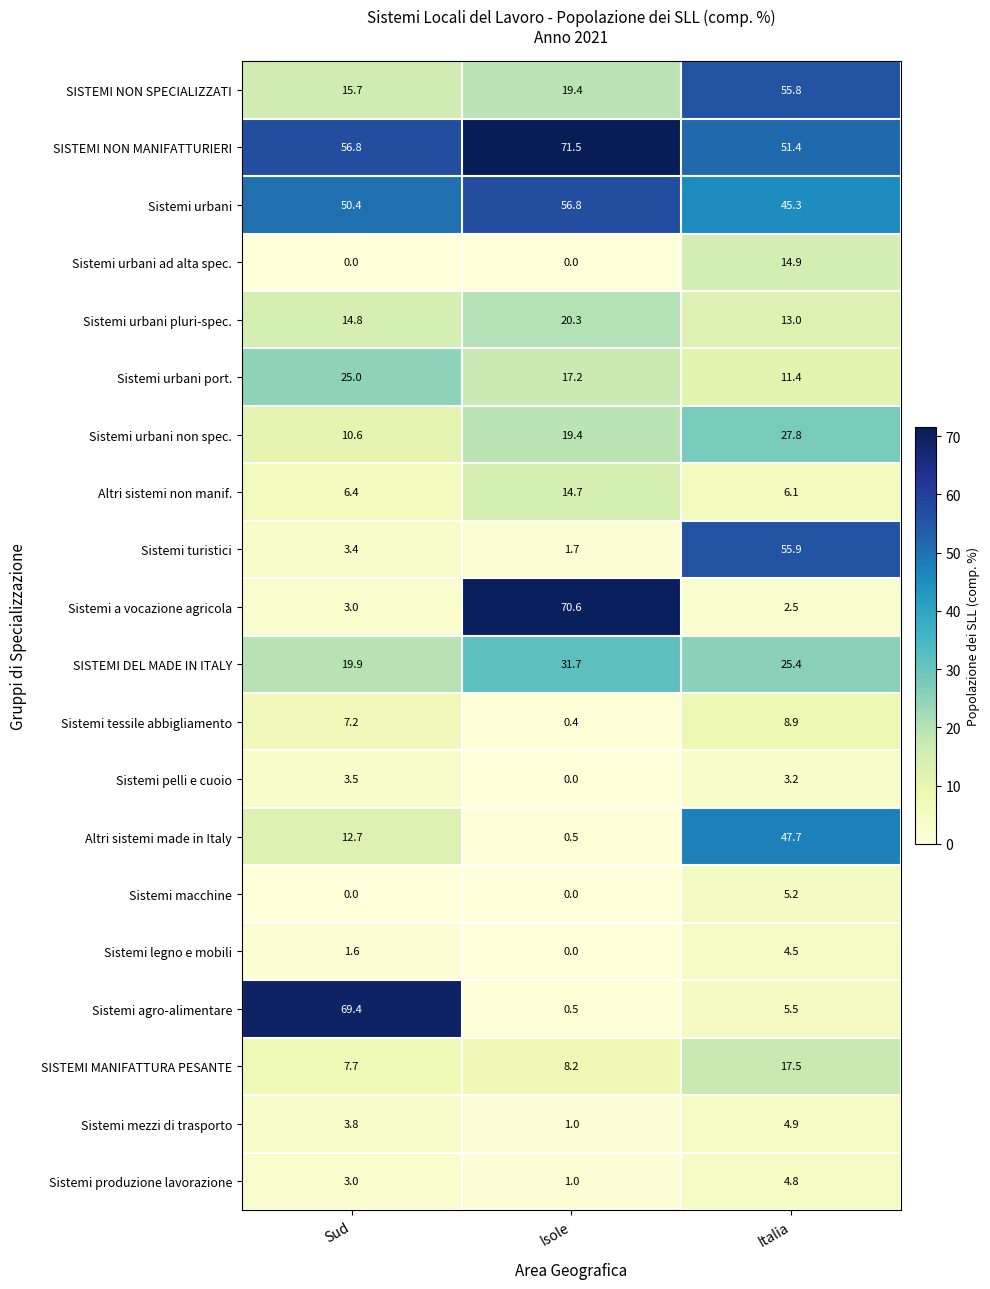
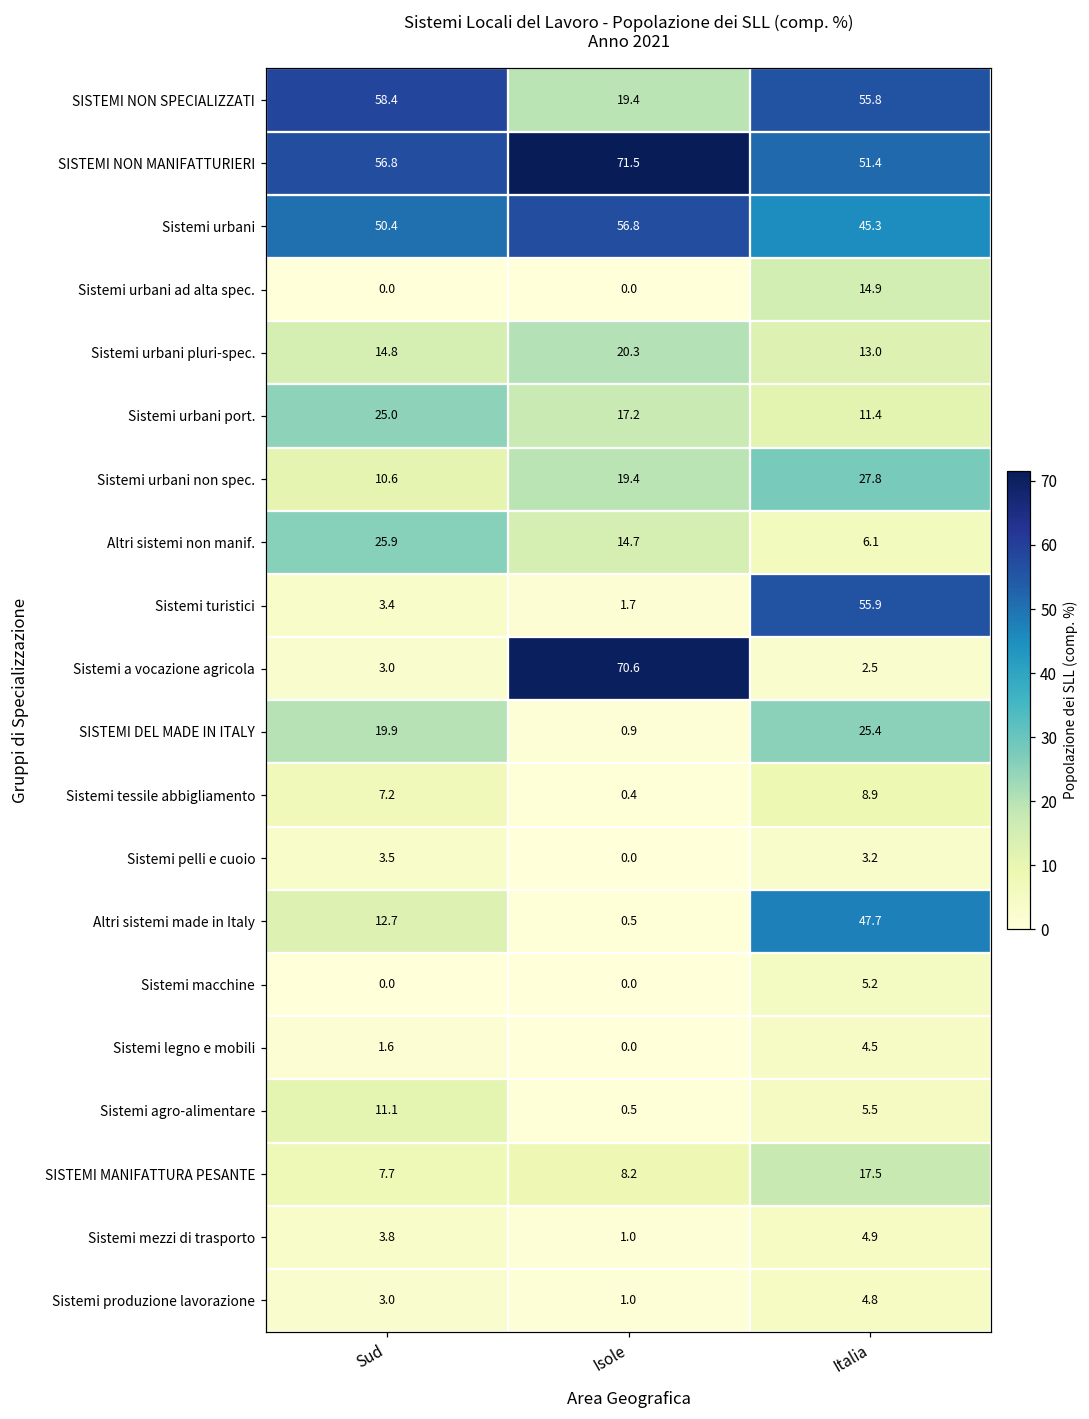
SISTEMI NON SPECIALIZZATI, Sud: 15.7 -> 58.4
Altri sistemi non manif., Sud: 6.4 -> 25.9
SISTEMI DEL MADE IN ITALY, Isole: 31.7 -> 0.9
Sistemi agro-alimentare, Sud: 69.4 -> 11.1
